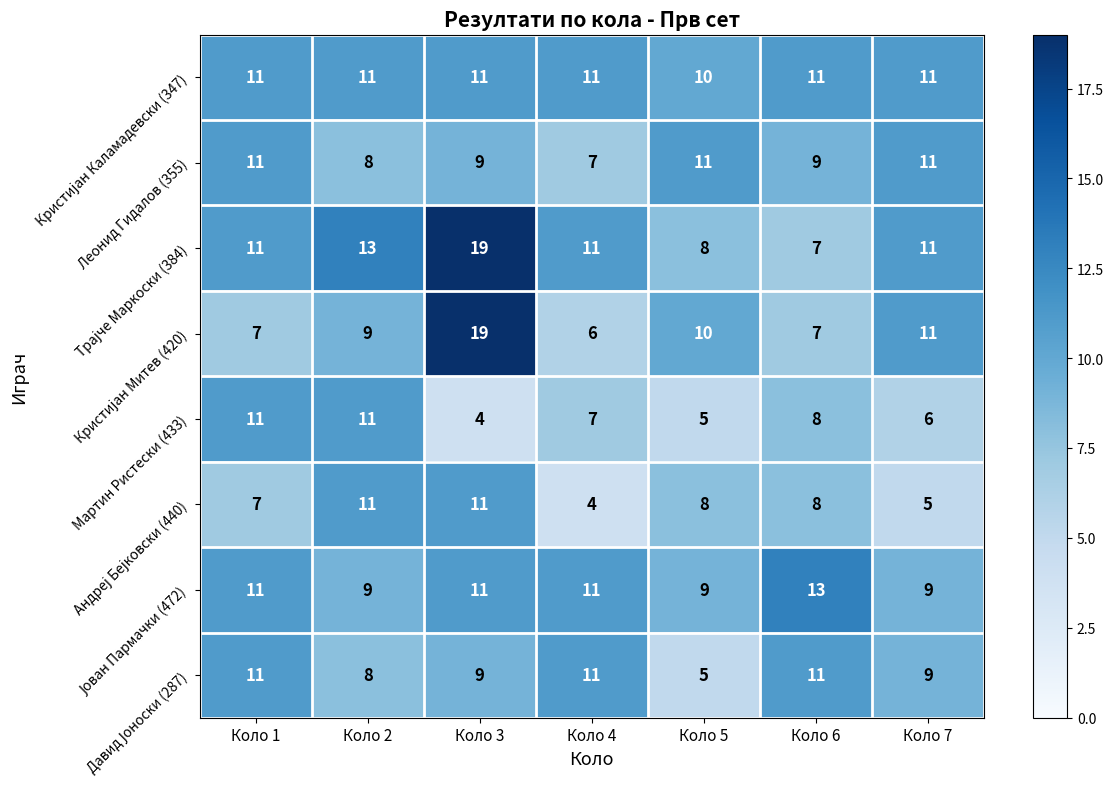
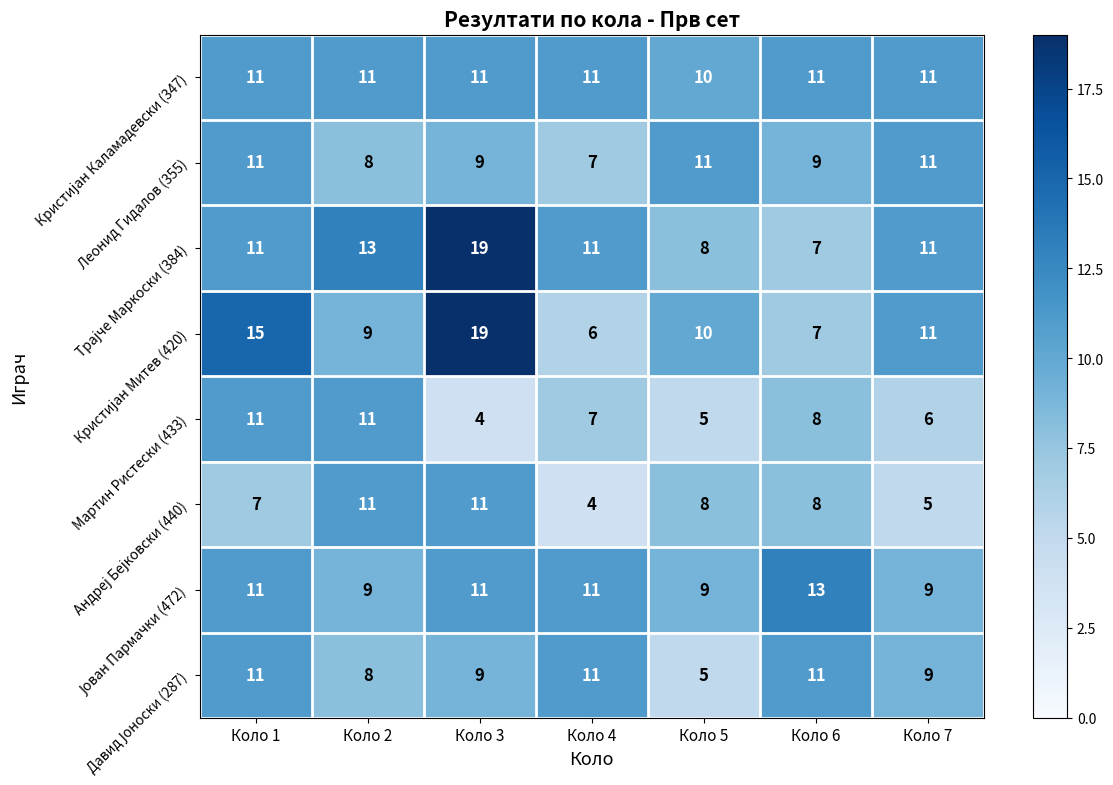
Кристијан Митев (420), Коло 1: 7 -> 15
